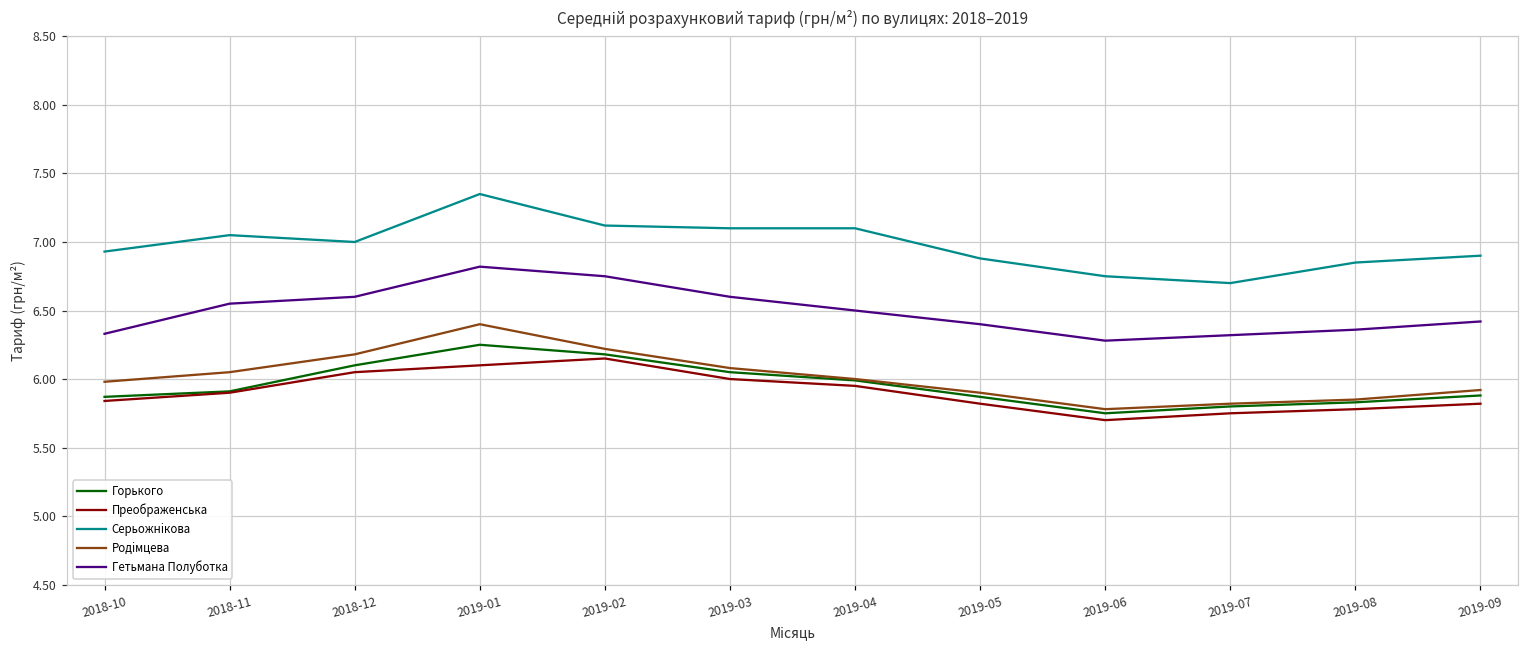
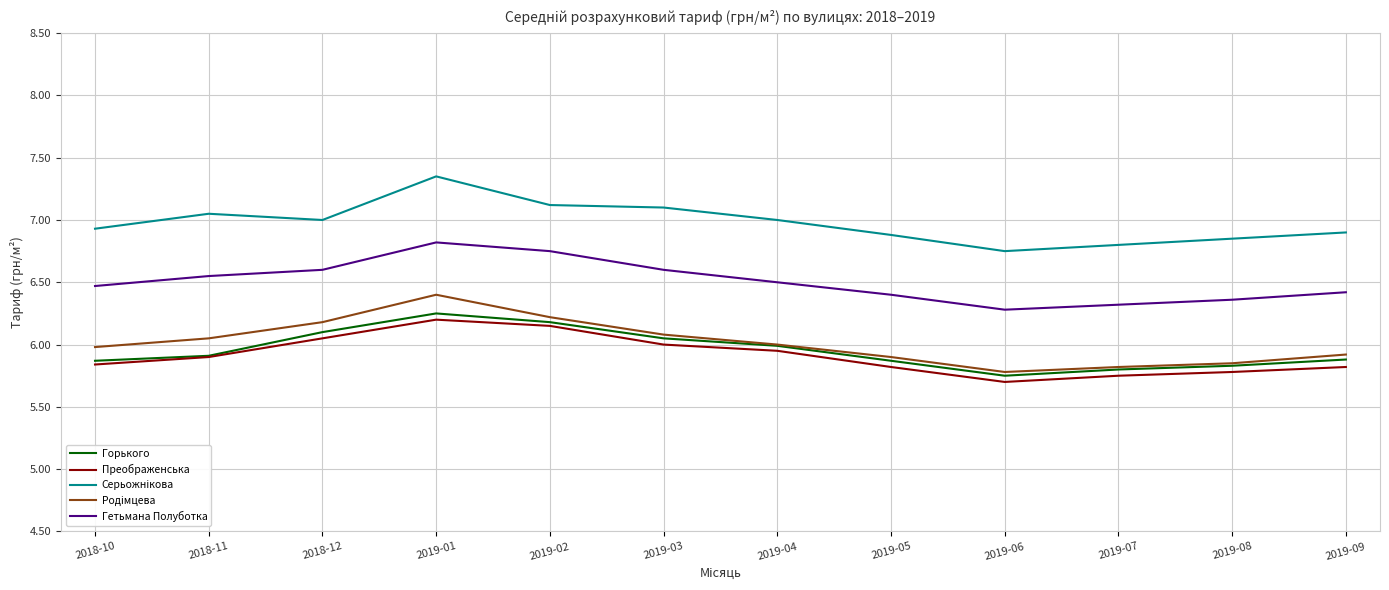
Гетьмана Полуботка, 2018-10: 6.33 -> 6.47
Преображенська, 2019-01: 6.1 -> 6.2
Серьожнiкова, 2019-04: 7.1 -> 7.0
Серьожнiкова, 2019-07: 6.7 -> 6.8
